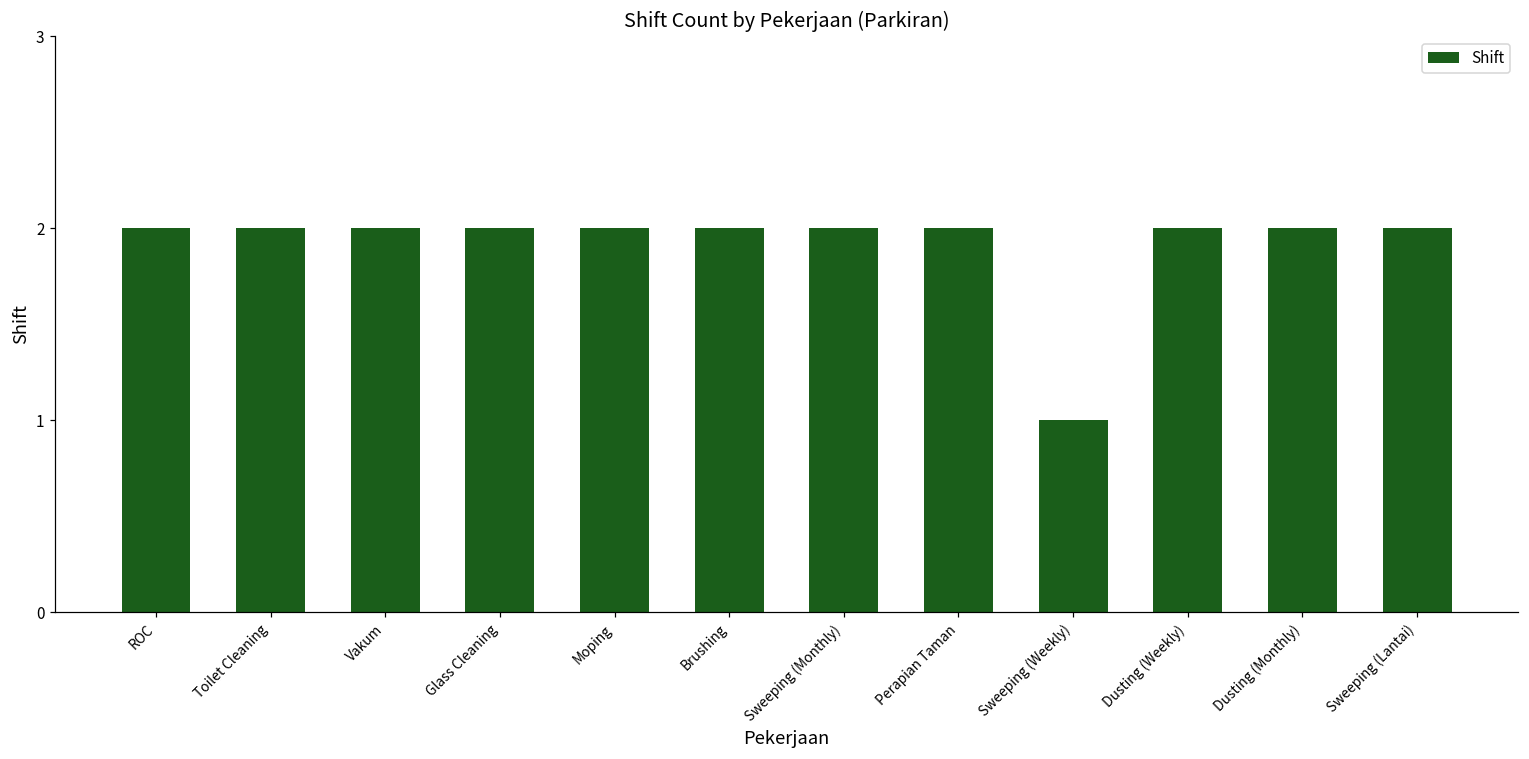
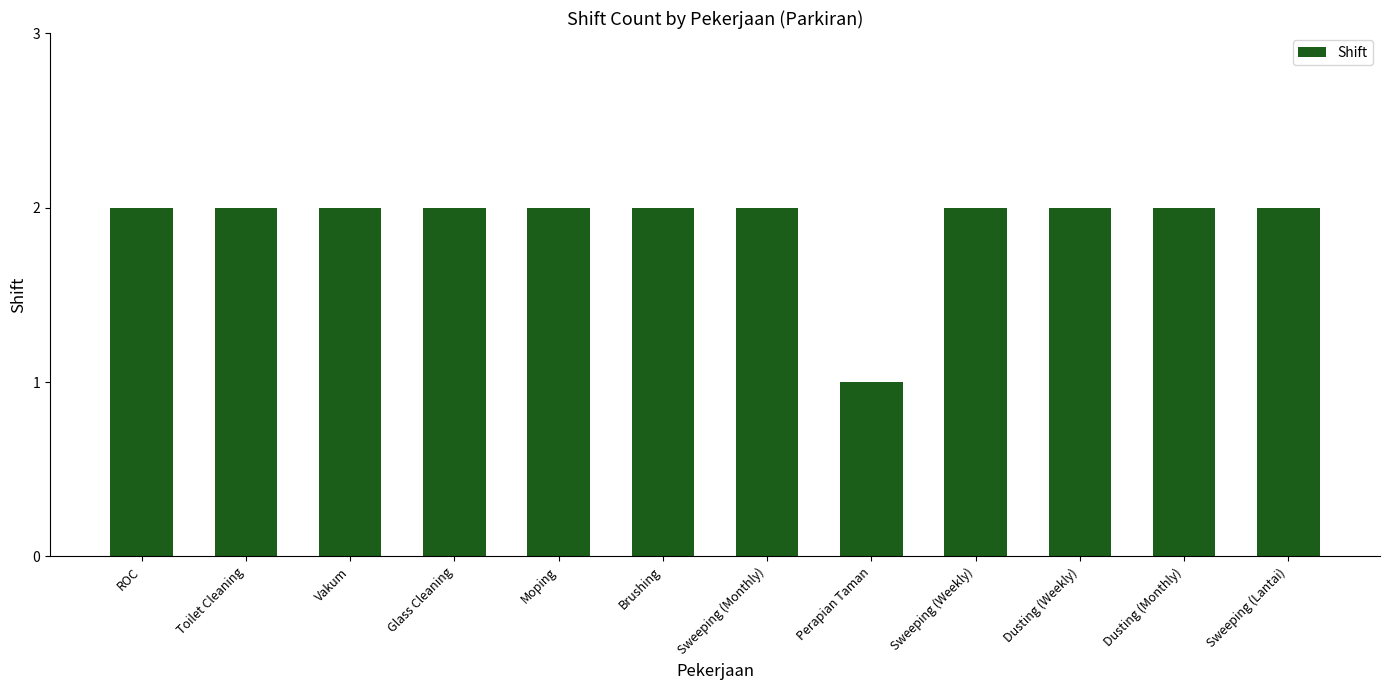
Perapian Taman: 2 -> 1
Sweeping (Weekly): 1 -> 2
